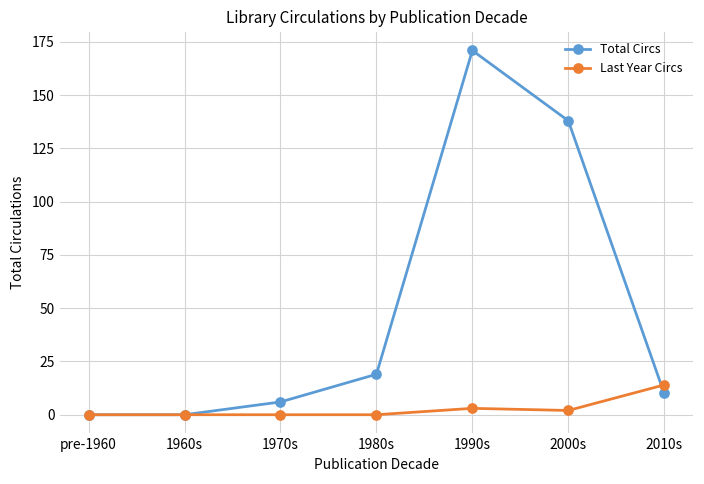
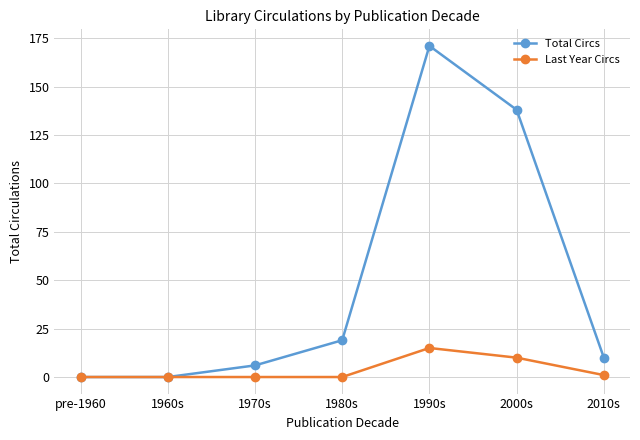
Last Year Circs, 1990s: 3 -> 15
Last Year Circs, 2000s: 2 -> 10
Last Year Circs, 2010s: 14 -> 1
